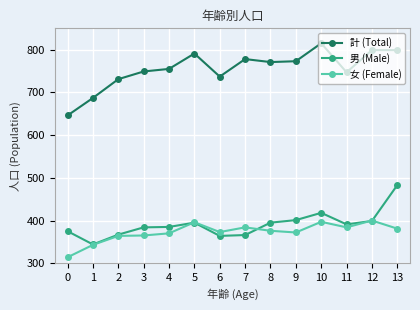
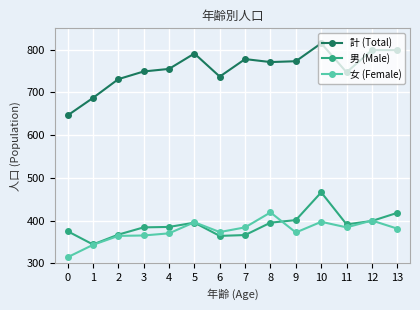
女 (Female), 8: 380 -> 420
男 (Male), 10: 420 -> 470
男 (Male), 13: 480 -> 420
